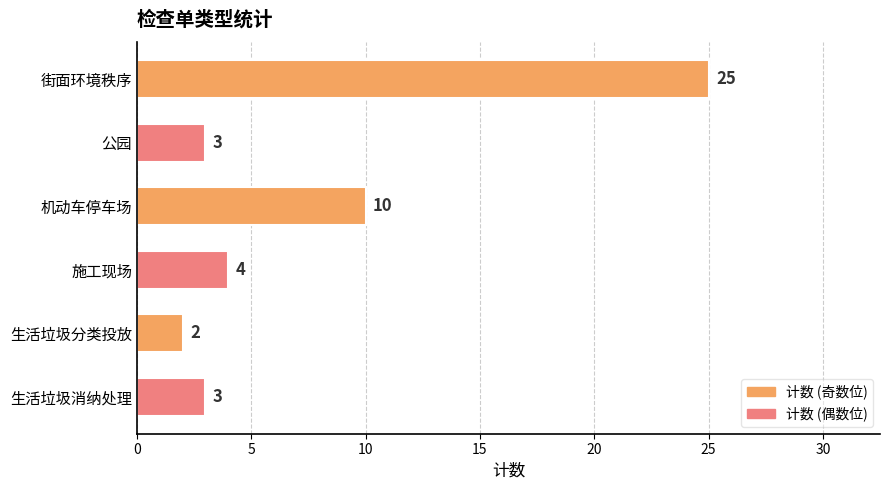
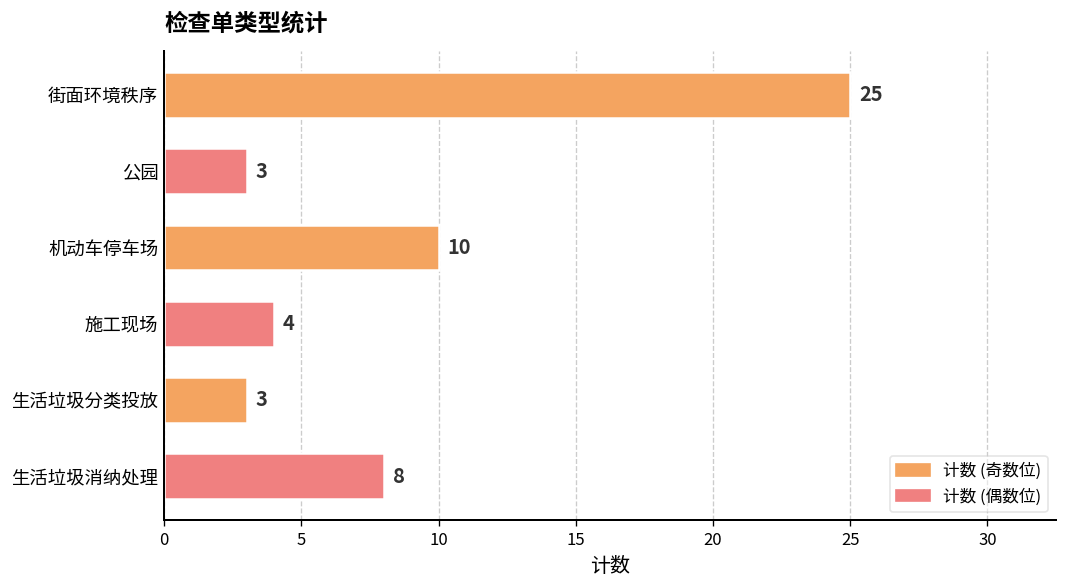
生活垃圾分类投放: 2 -> 3
生活垃圾消纳处理: 3 -> 8
